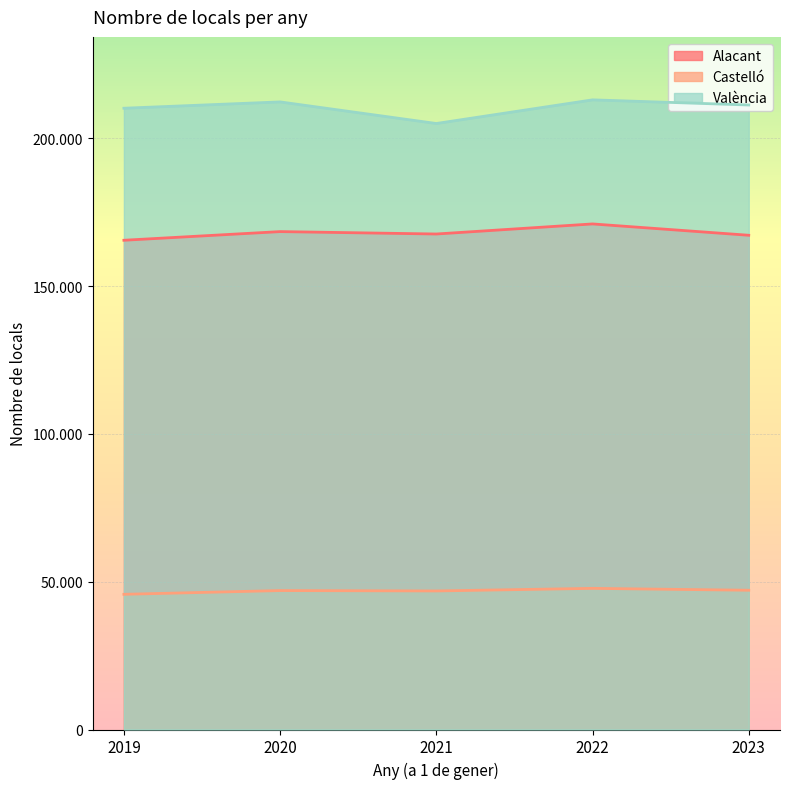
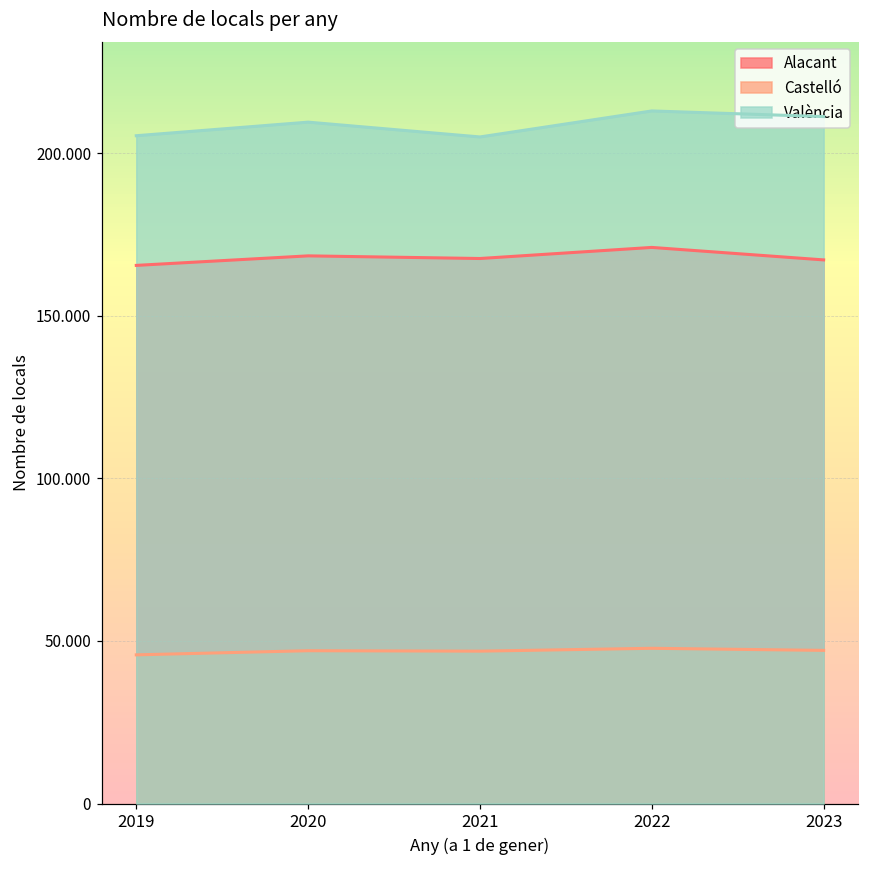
València, 2019: 210 -> 205
València, 2020: 212 -> 210
